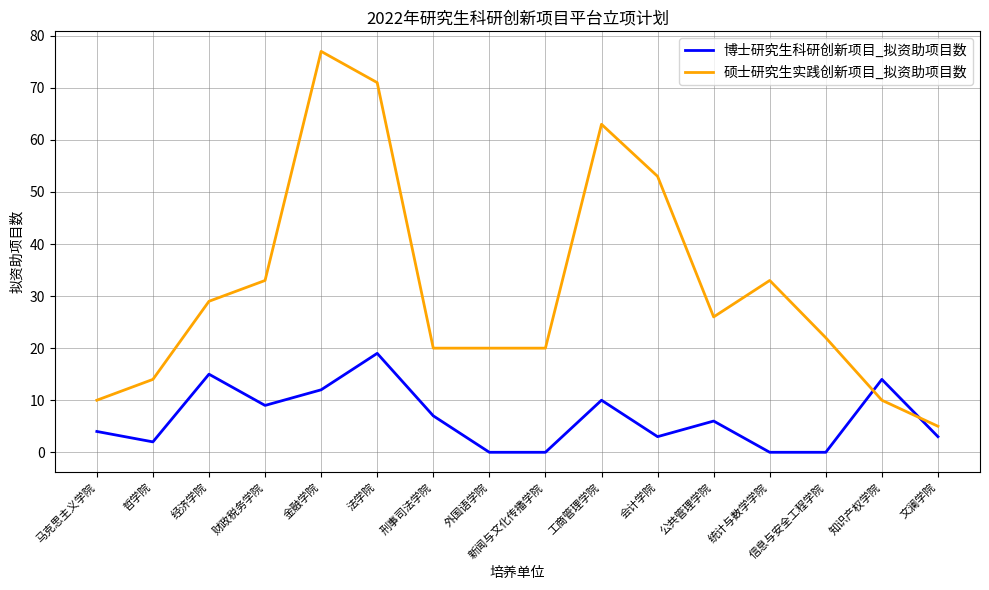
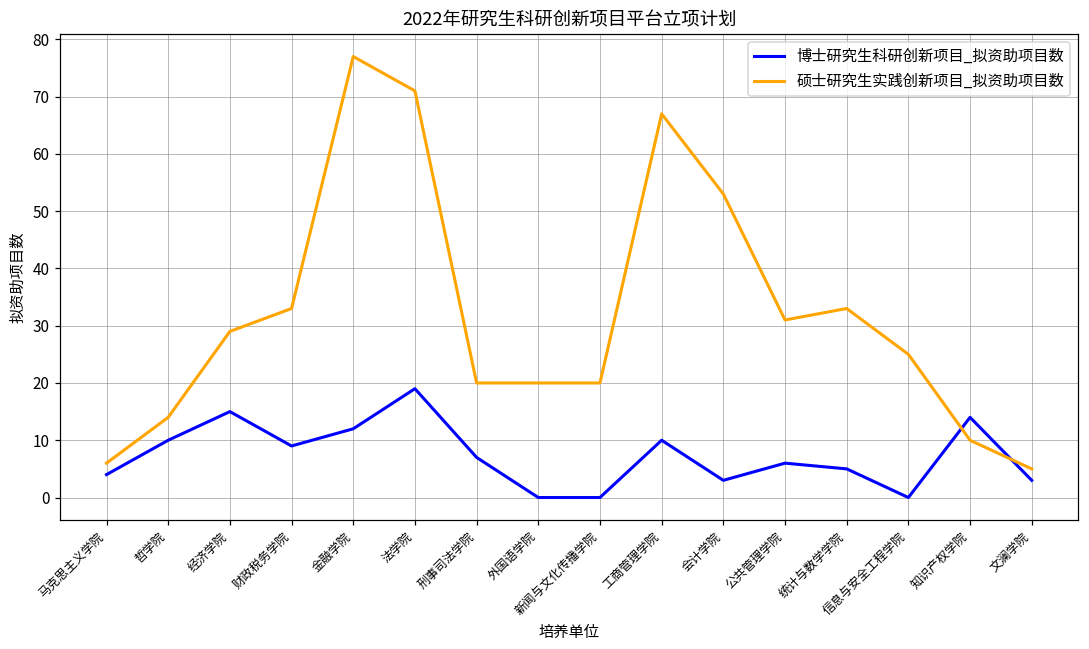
硕士研究生实践创新项目_拟资助项目数, 马克思主义学院: 10 -> 6
博士研究生科研创新项目_拟资助项目数, 哲学院: 2 -> 10
硕士研究生实践创新项目_拟资助项目数, 工商管理学院: 63 -> 67
硕士研究生实践创新项目_拟资助项目数, 公共管理学院: 26 -> 31
博士研究生科研创新项目_拟资助项目数, 统计与数学学院: 0 -> 5
硕士研究生实践创新项目_拟资助项目数, 信息与安全工程学院: 22 -> 25
